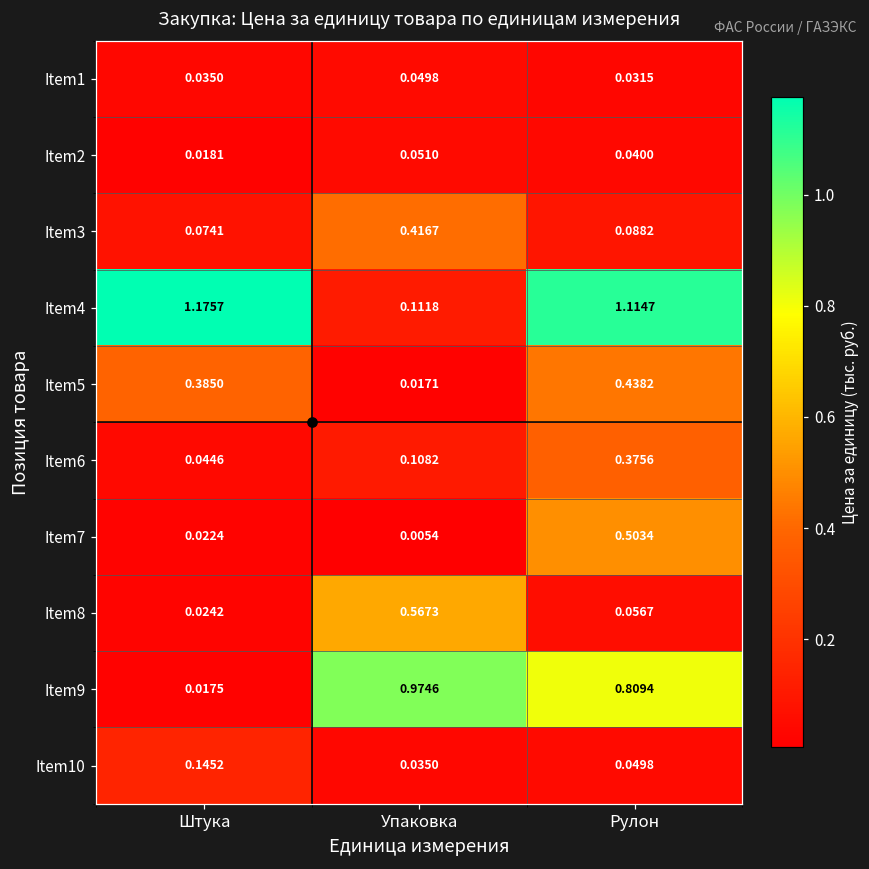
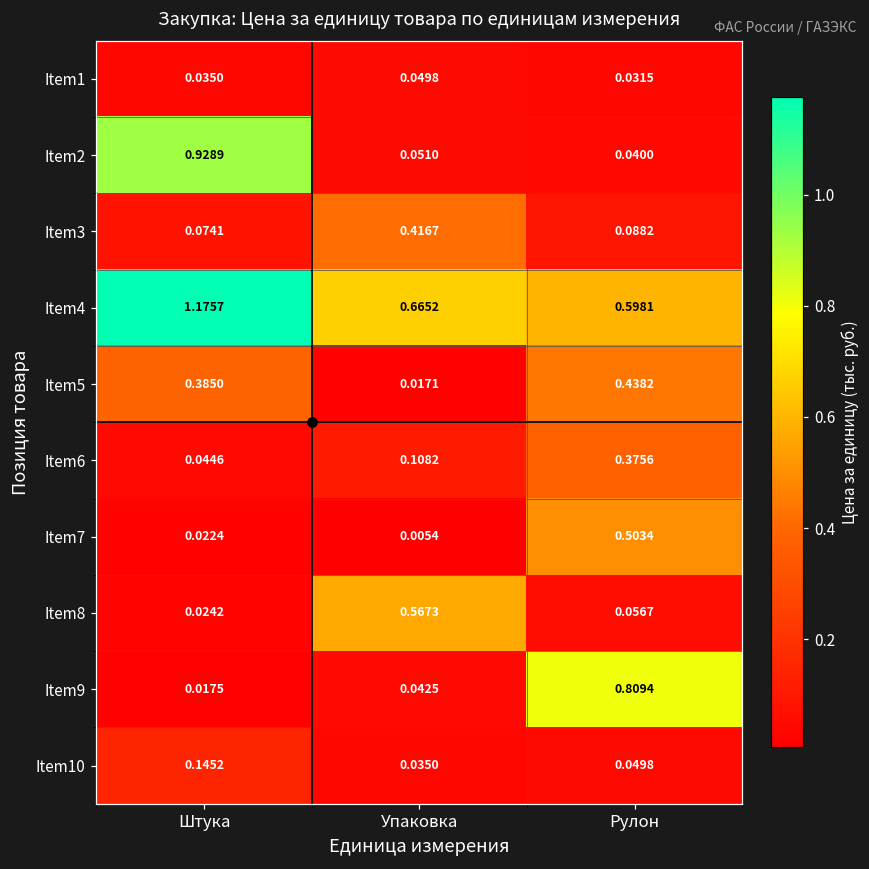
Item2, Штука: 0.0181 -> 0.9289
Item4, Упаковка: 0.1118 -> 0.6652
Item4, Рулон: 1.1147 -> 0.5981
Item9, Упаковка: 0.9746 -> 0.0425
